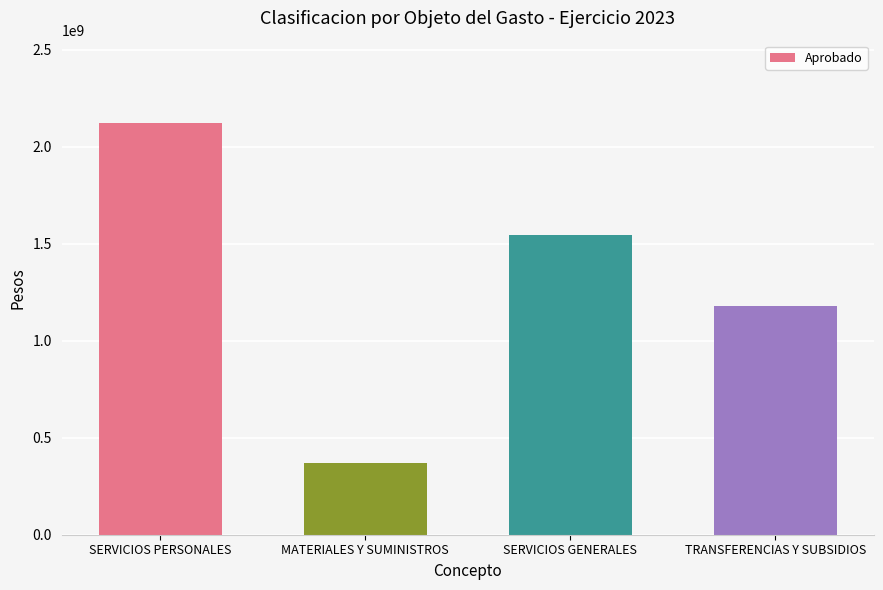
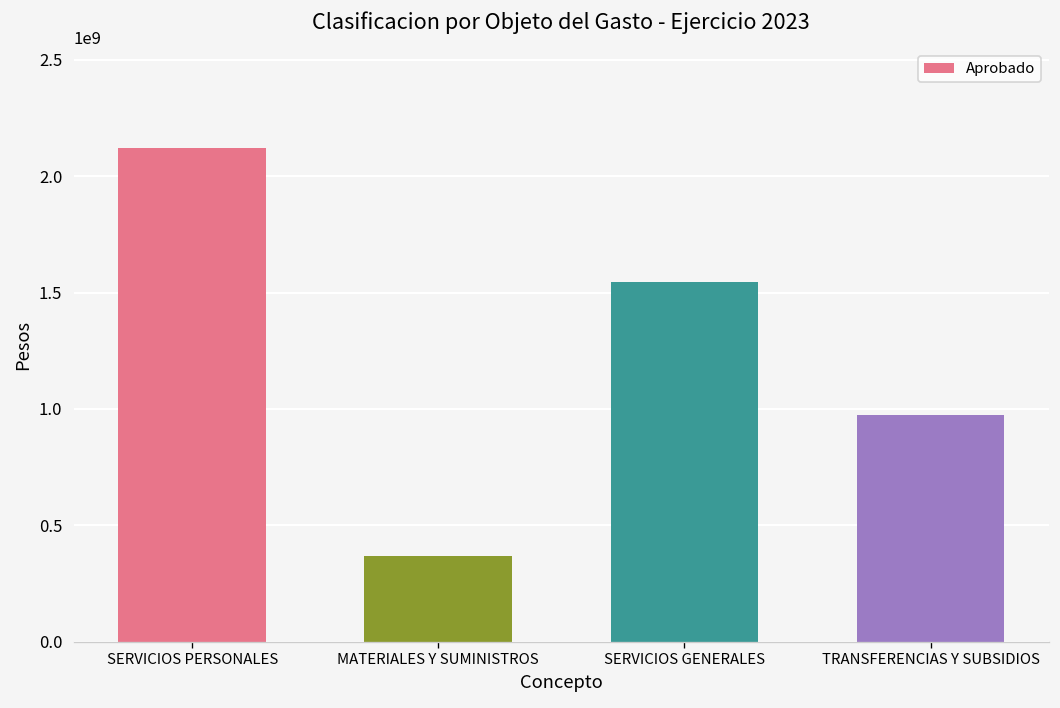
TRANSFERENCIAS Y SUBSIDIOS: 1180000000 -> 980000000
